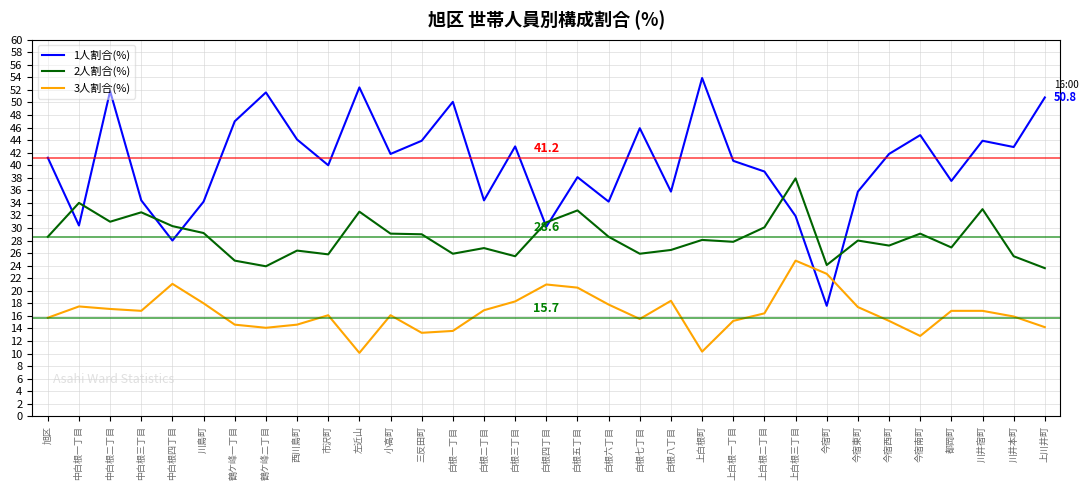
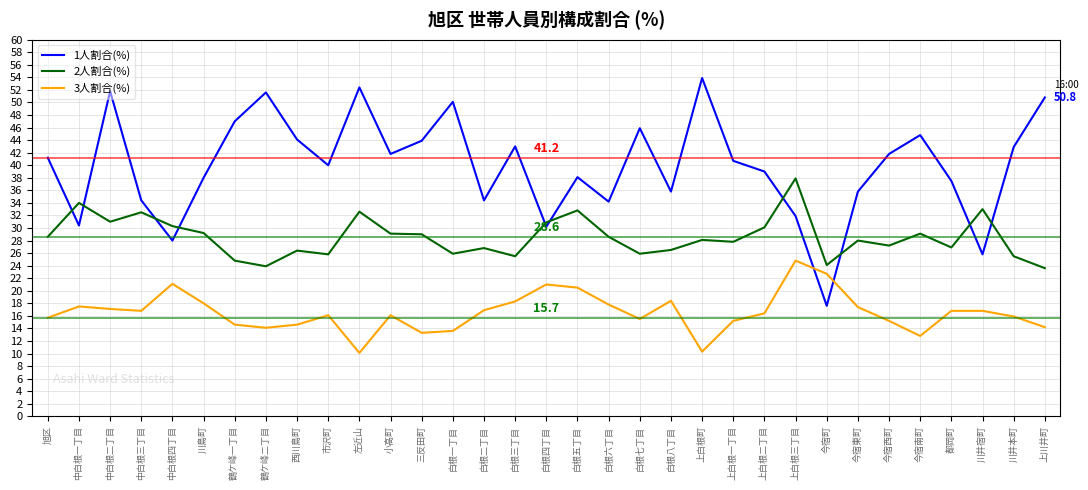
1人割合(%), 川島町: 34 -> 38
1人割合(%), 川井宿町: 44 -> 26
